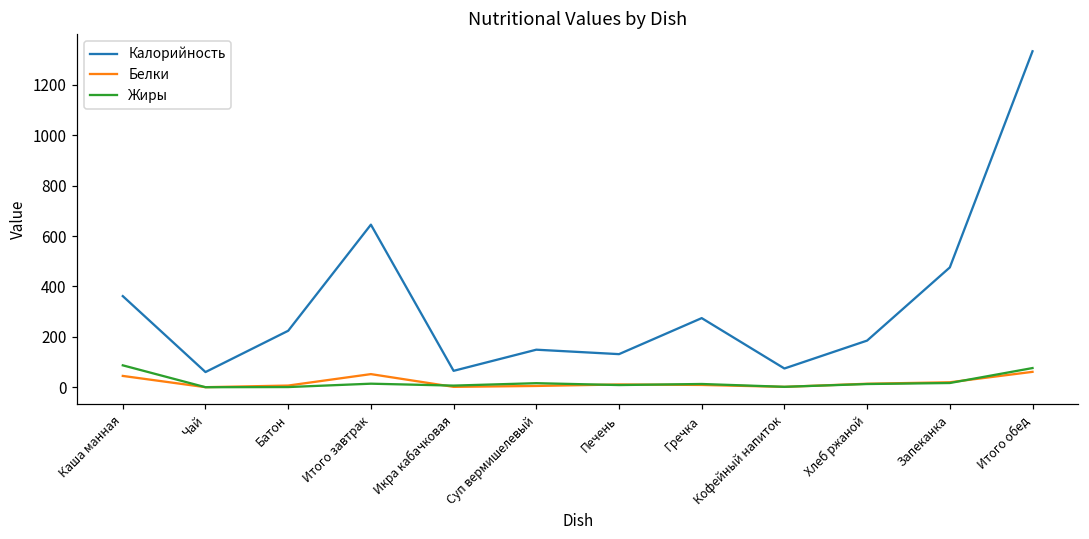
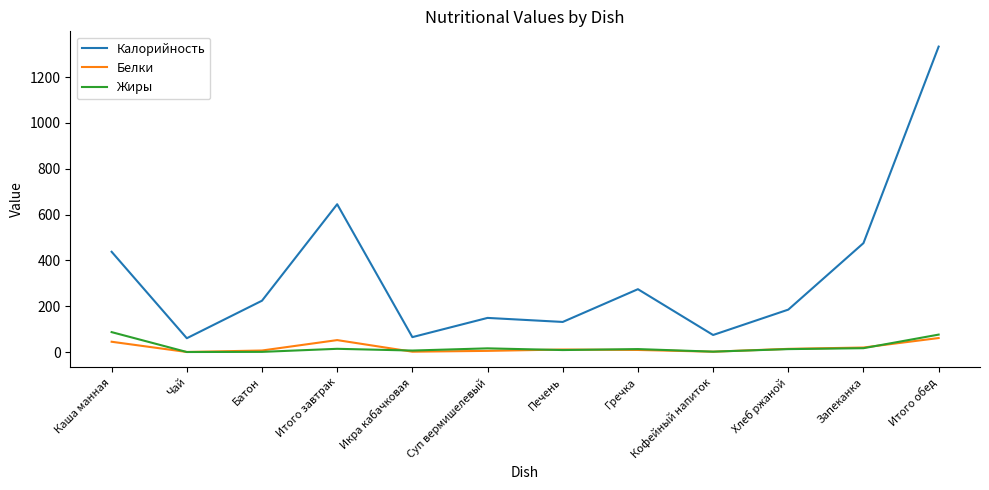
Калорийность, Каша манная: 360 -> 440
